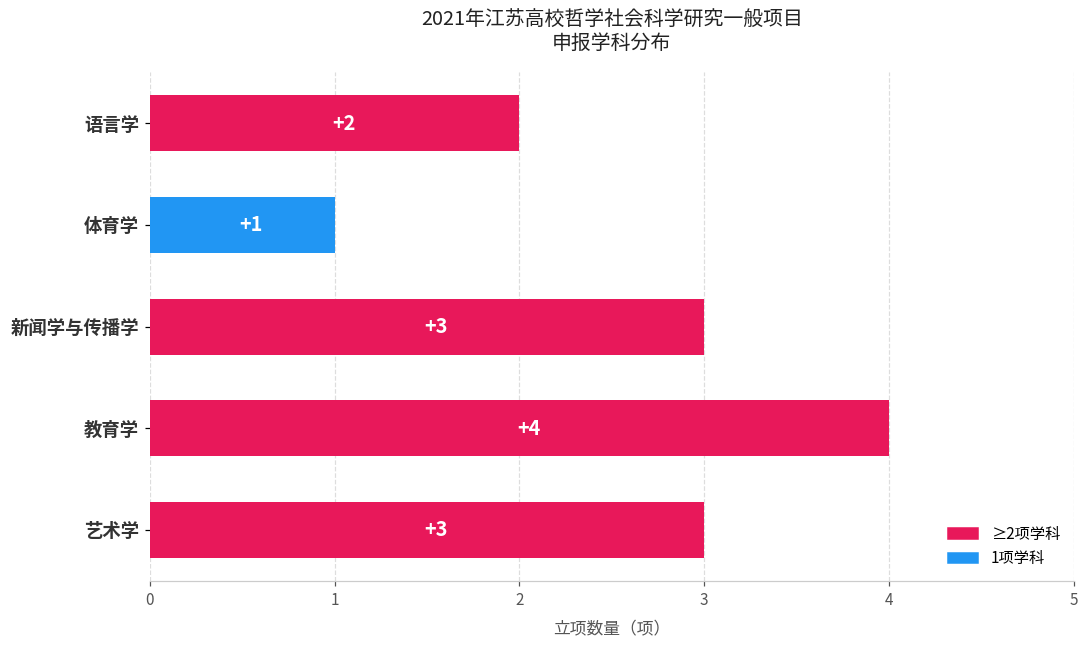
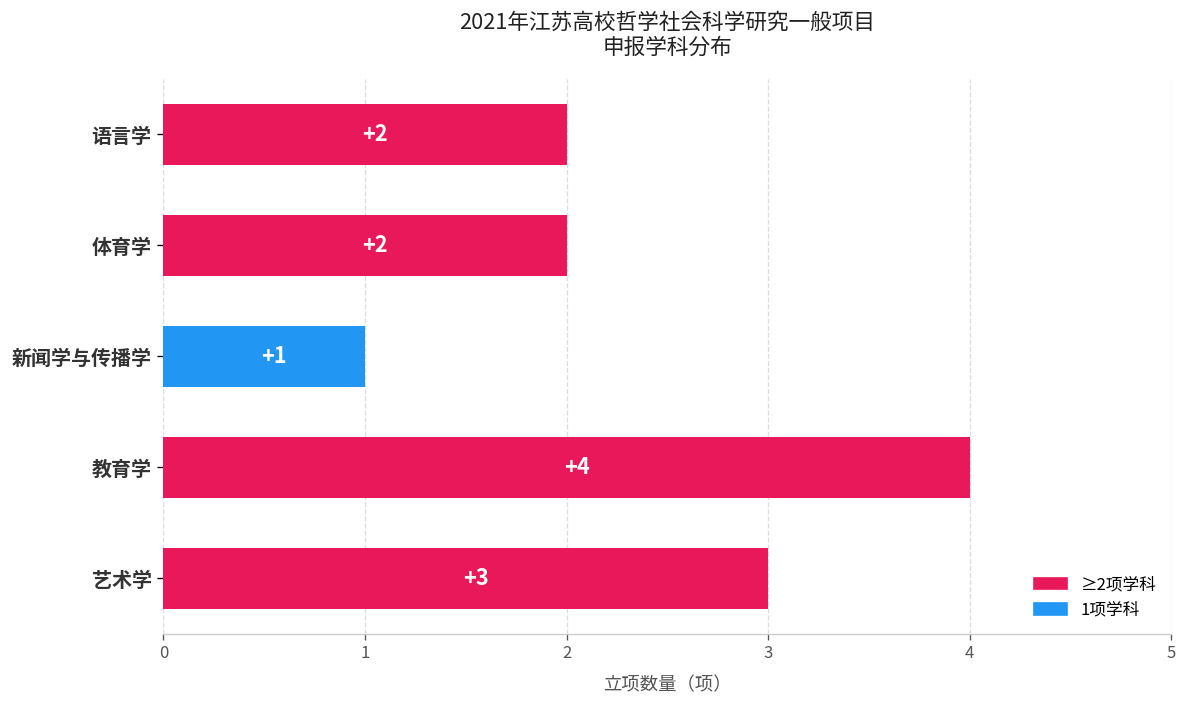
体育学: +1 -> +2
新闻学与传播学: +3 -> +1
